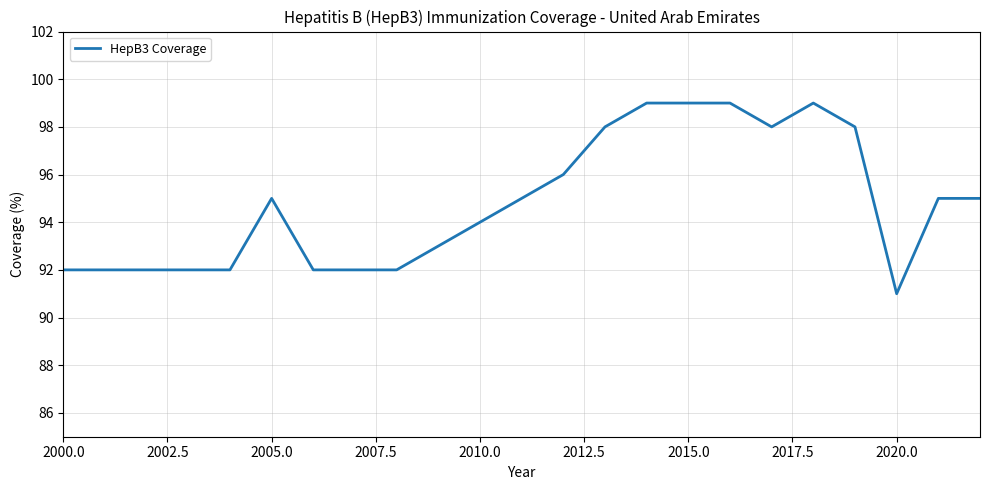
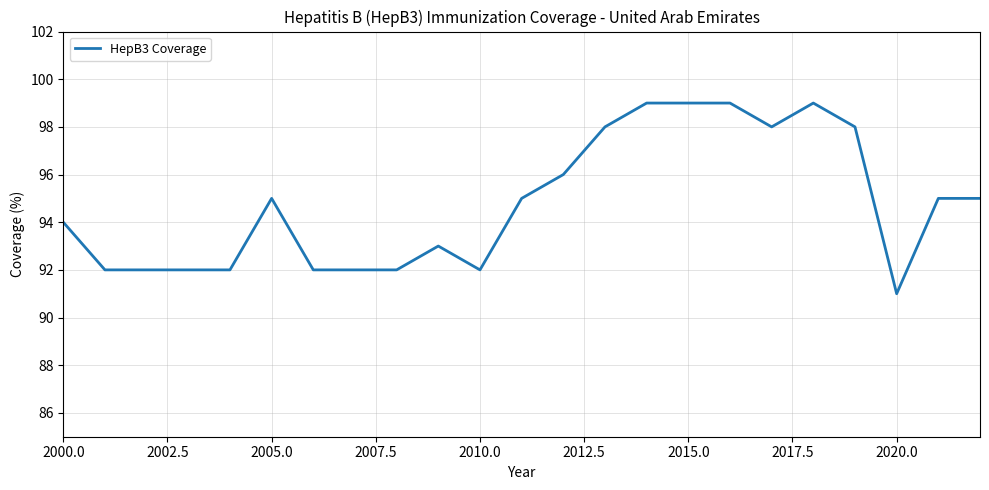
2000.0: 92 -> 94
2010.0: 94 -> 92
